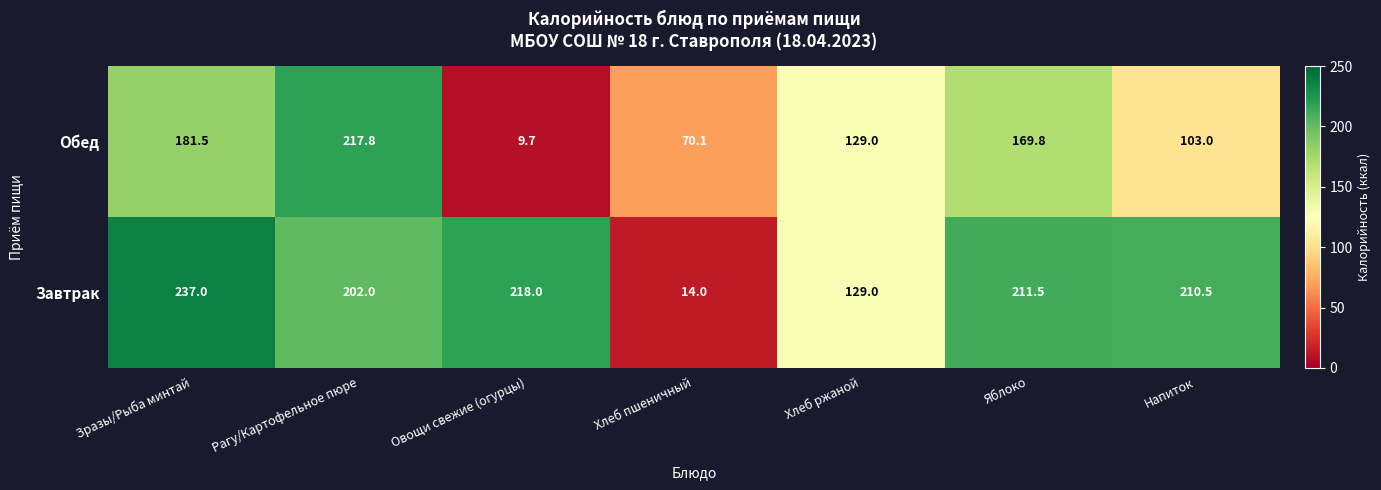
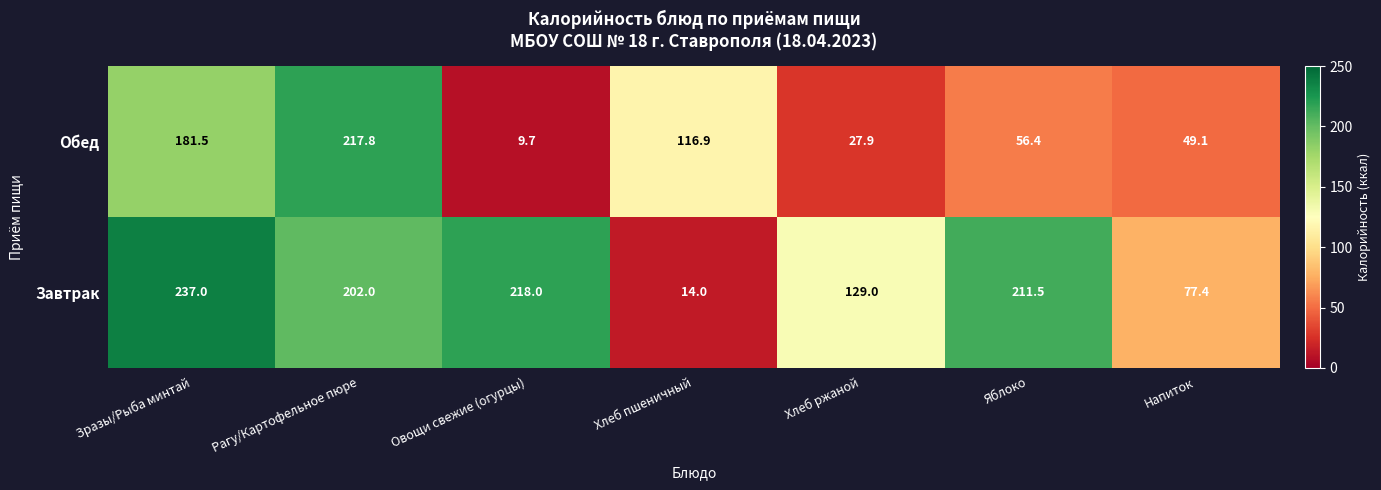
Обед, Хлеб пшеничный: 70.1 -> 116.9
Обед, Хлеб ржаной: 129.0 -> 27.9
Обед, Яблоко: 169.8 -> 56.4
Обед, Напиток: 103.0 -> 49.1
Завтрак, Напиток: 210.5 -> 77.4
